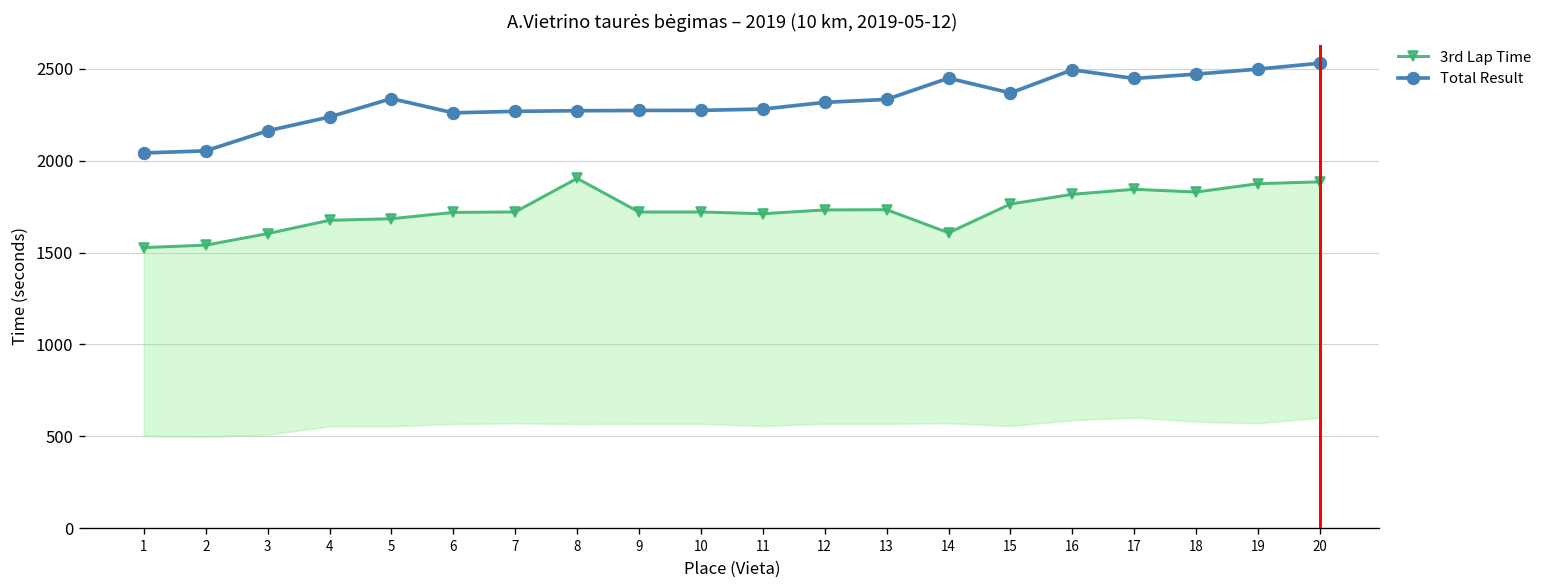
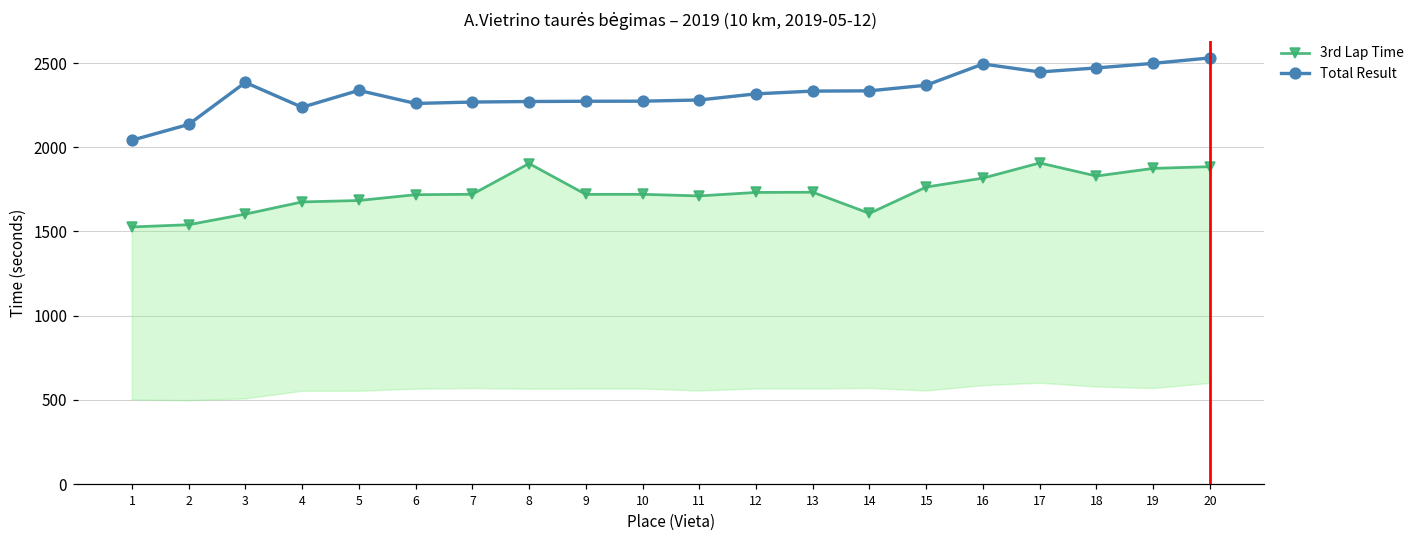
Total Result, 2: 2050 -> 2140
Total Result, 3: 2160 -> 2380
Total Result, 14: 2450 -> 2330
3rd Lap Time, 17: 1840 -> 1910
